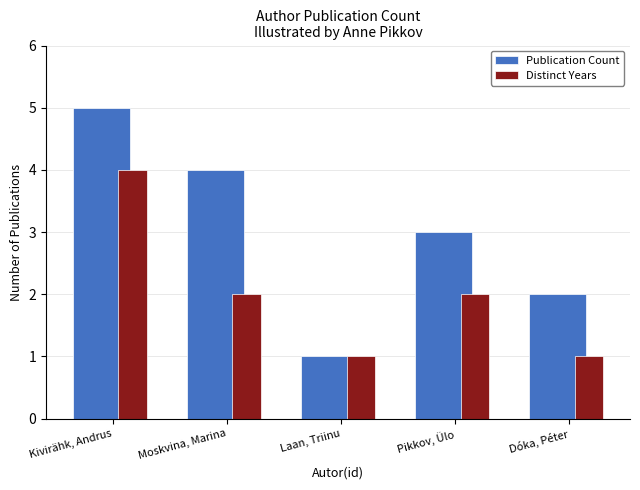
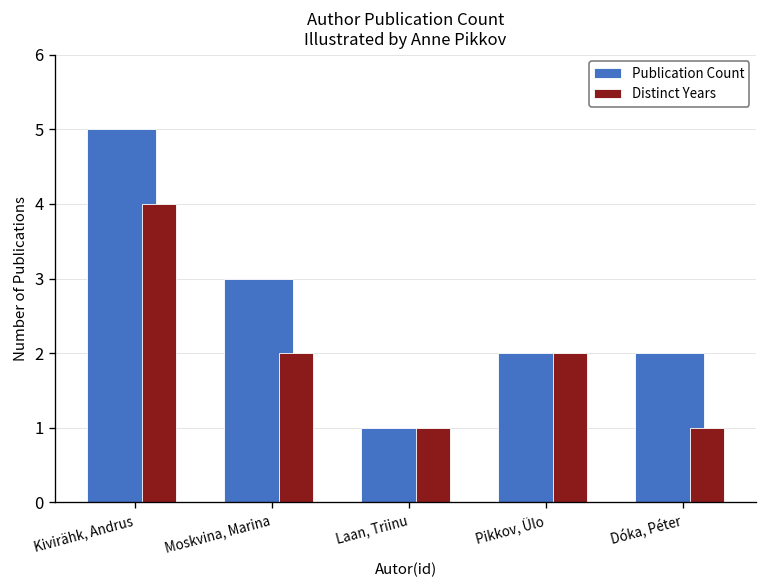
Publication Count, Moskvina, Marina: 4 -> 3
Publication Count, Pikkov, Ülo: 3 -> 2
